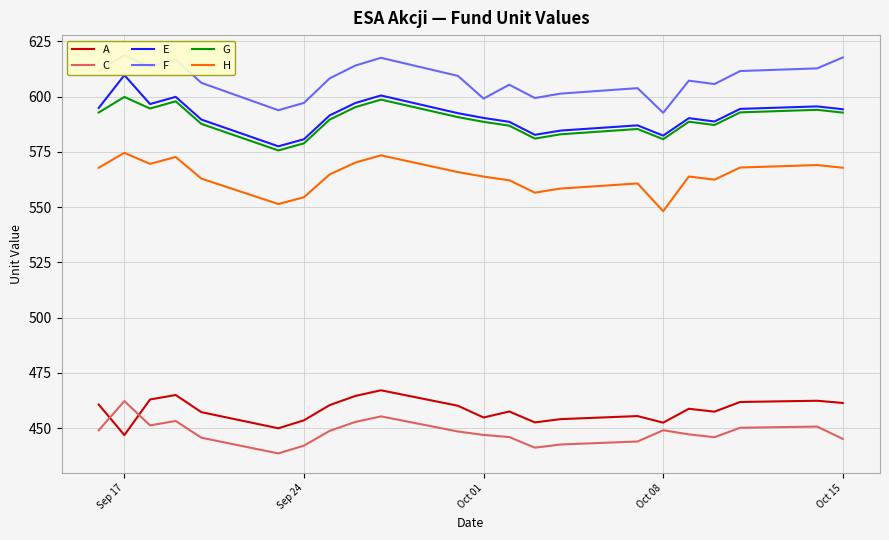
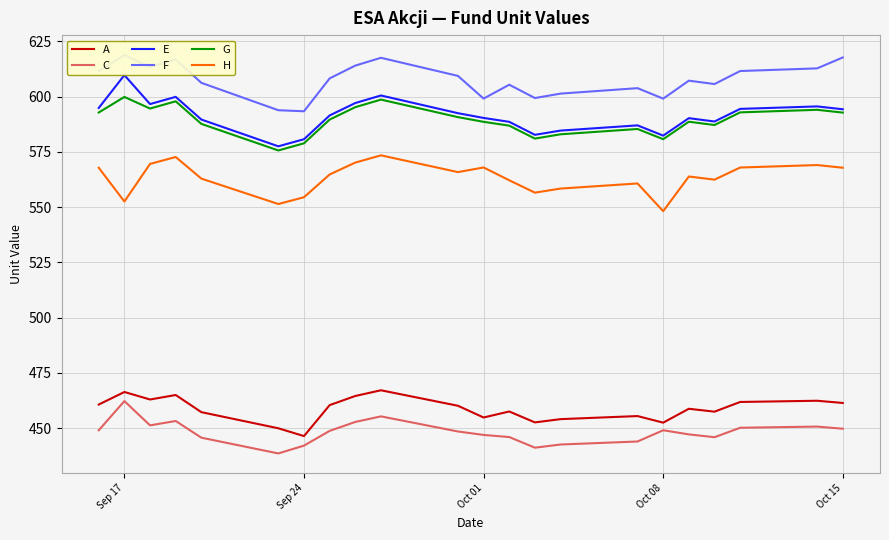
A, Sep 17: 447 -> 466
H, Sep 17: 575 -> 553
A, Sep 24: 454 -> 446
F, Sep 24: 597 -> 593
H, Oct 01: 564 -> 568
F, Oct 08: 593 -> 599
C, Oct 15: 445 -> 450
